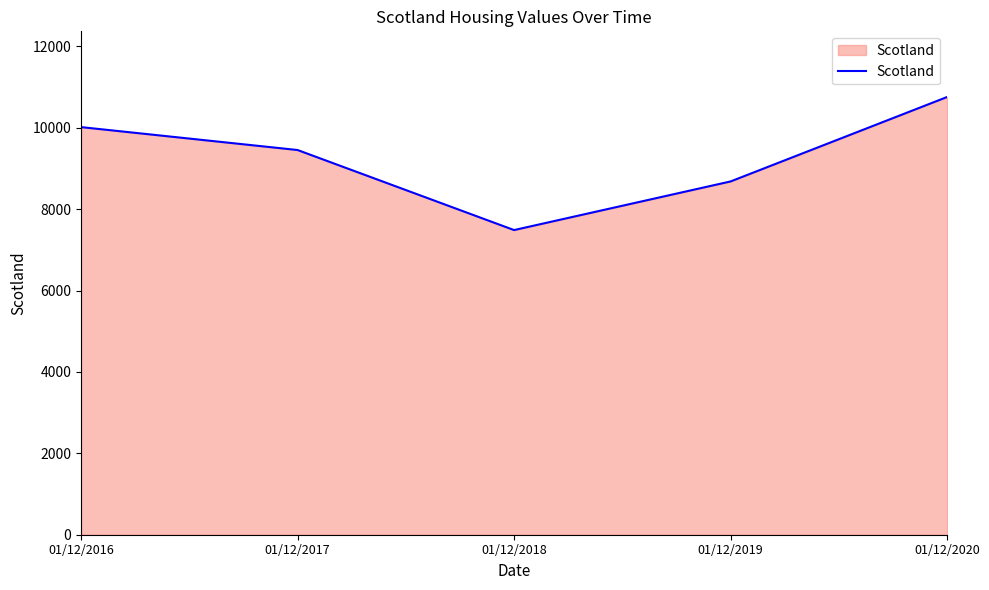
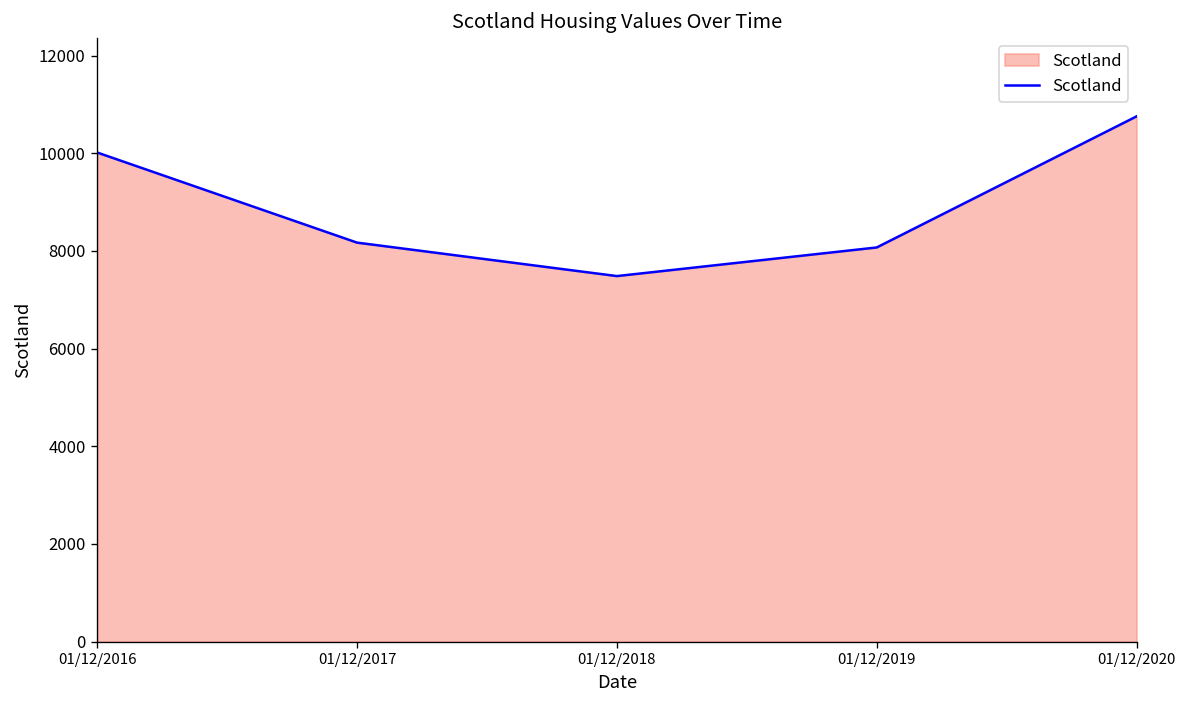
01/12/2017: 9500 -> 8200
01/12/2019: 8700 -> 8100
